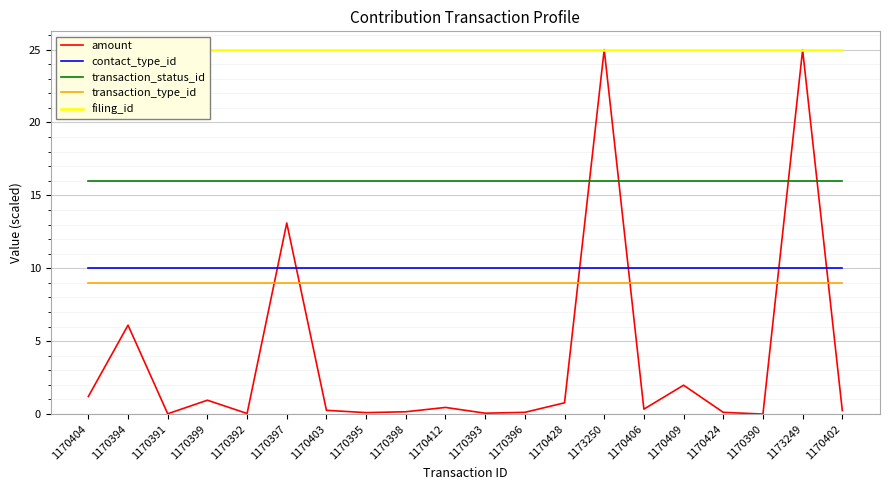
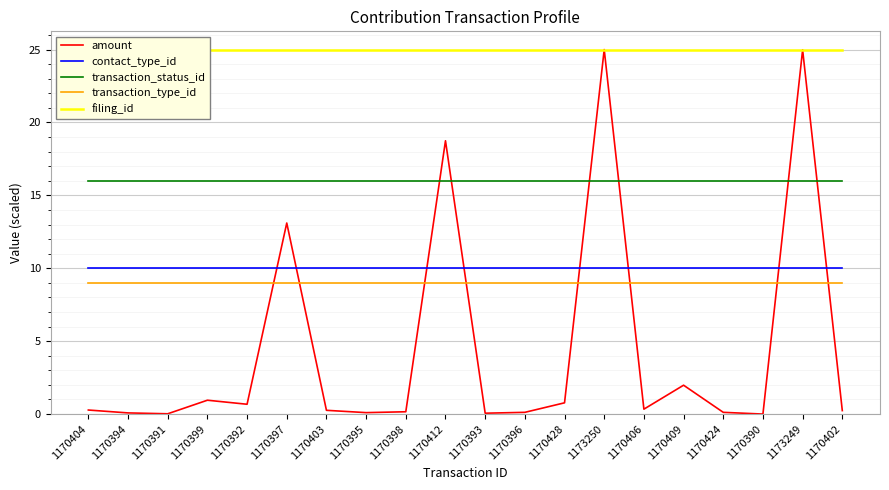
amount, 1170404: 1.2 -> 0.3
amount, 1170394: 6.1 -> 0.1
amount, 1170392: 0.0 -> 0.7
amount, 1170412: 0.5 -> 18.7
